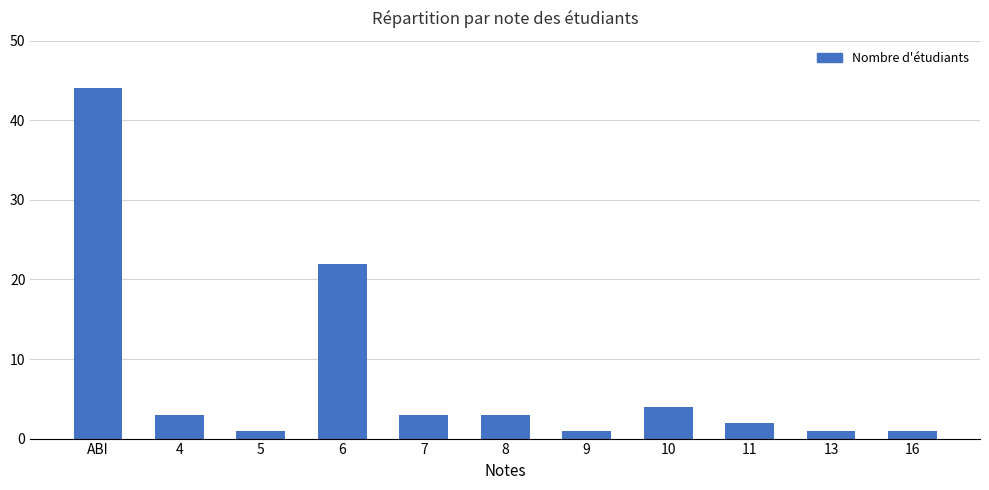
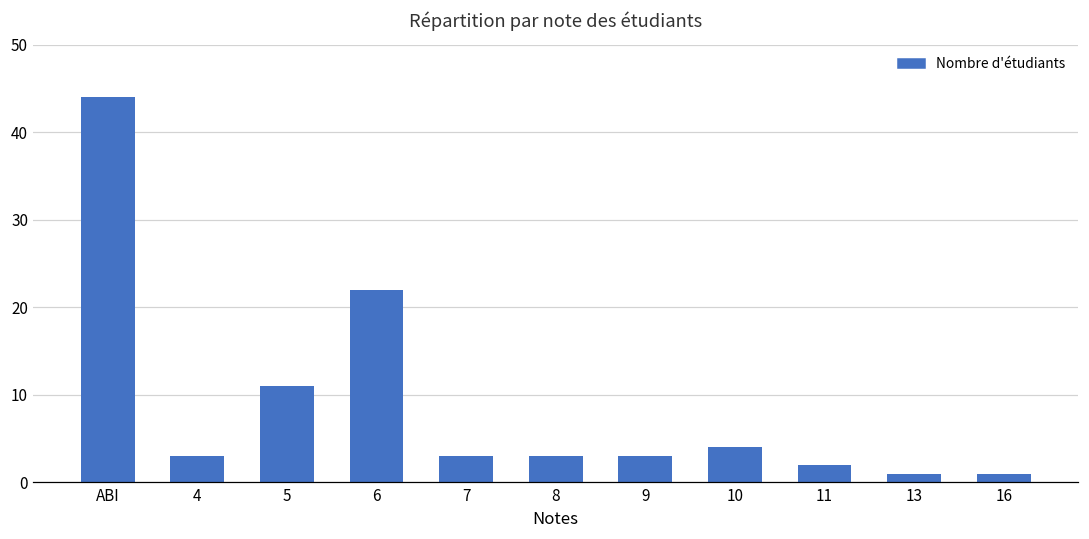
5: 1 -> 11
9: 1 -> 3
